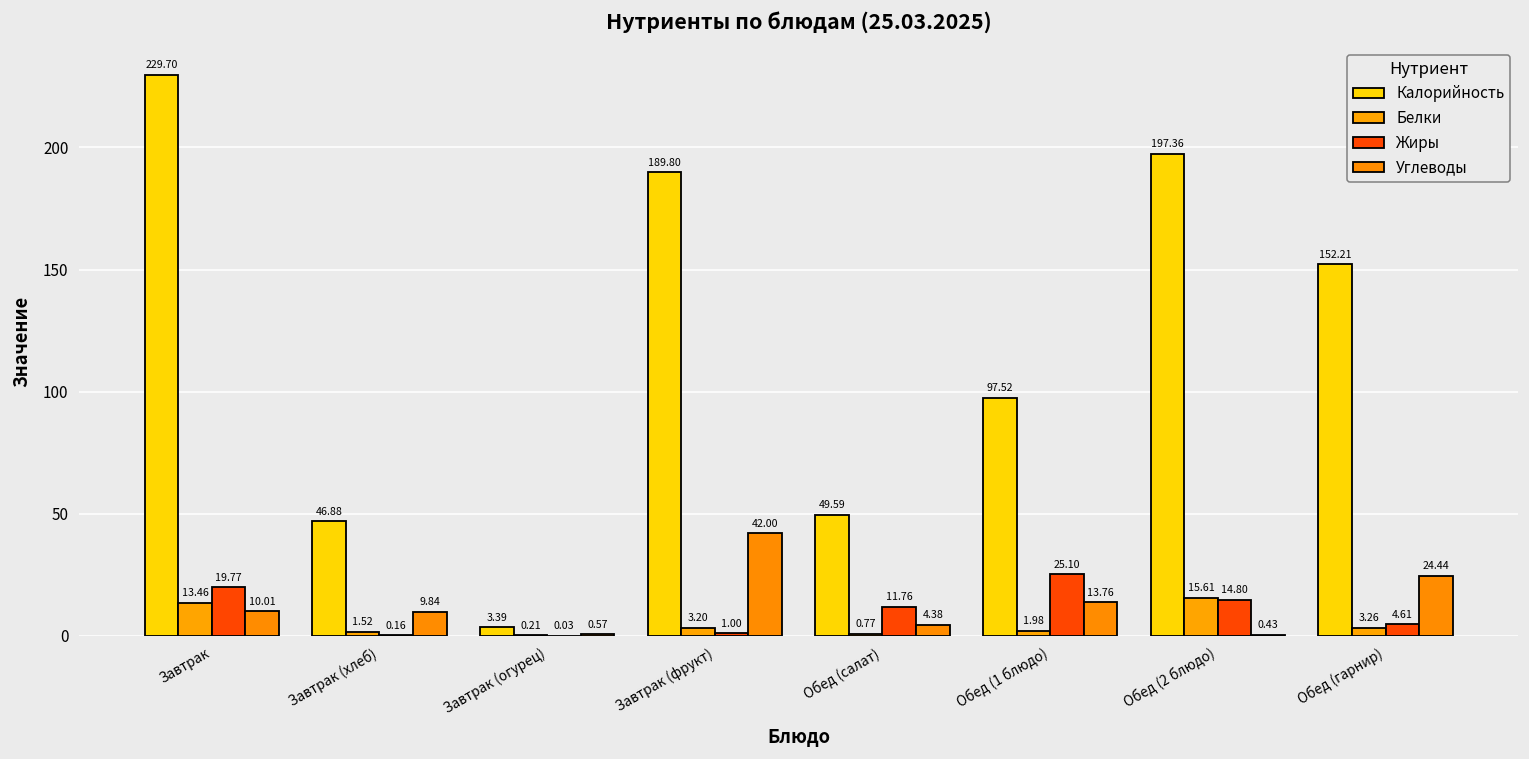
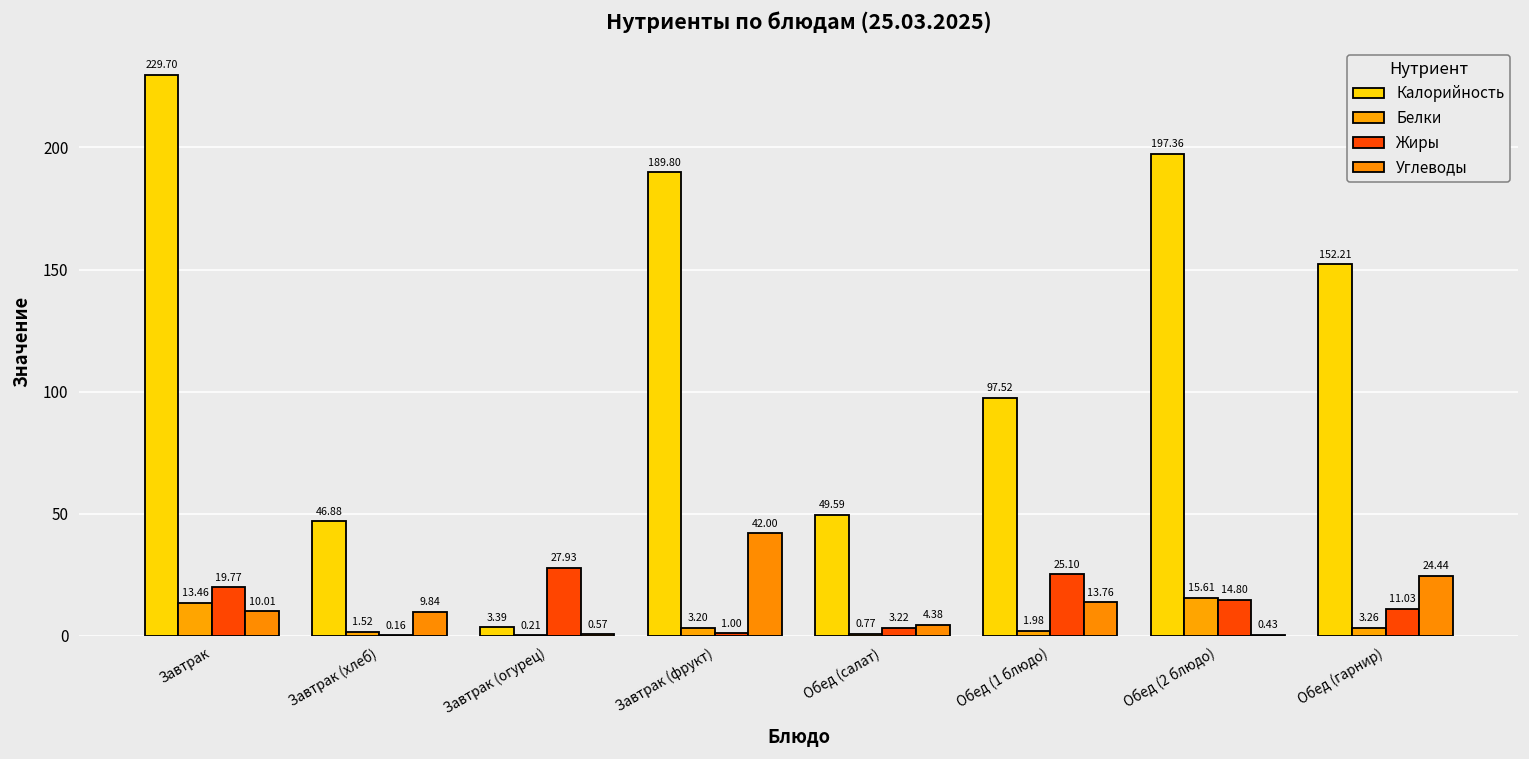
Жиры, Завтрак (огурец): 0.03 -> 27.93
Жиры, Обед (салат): 11.76 -> 3.22
Жиры, Обед (гарнир): 4.61 -> 11.03
